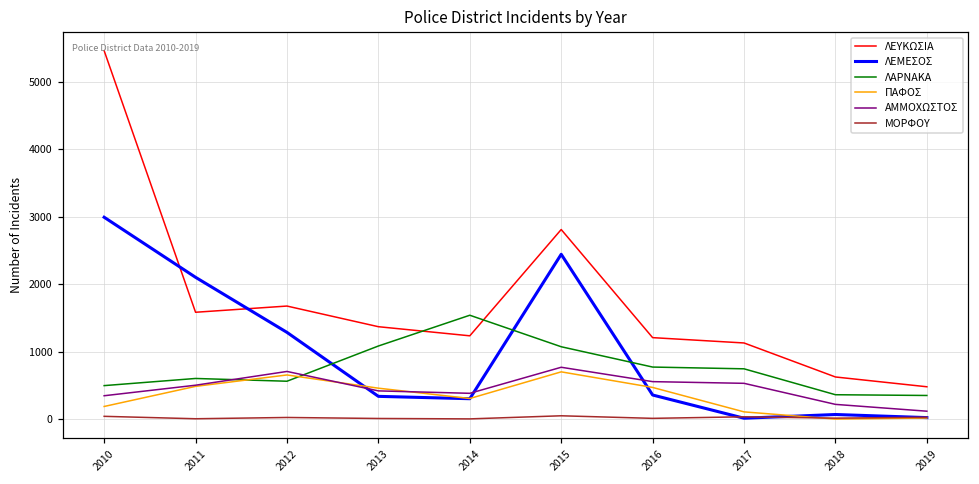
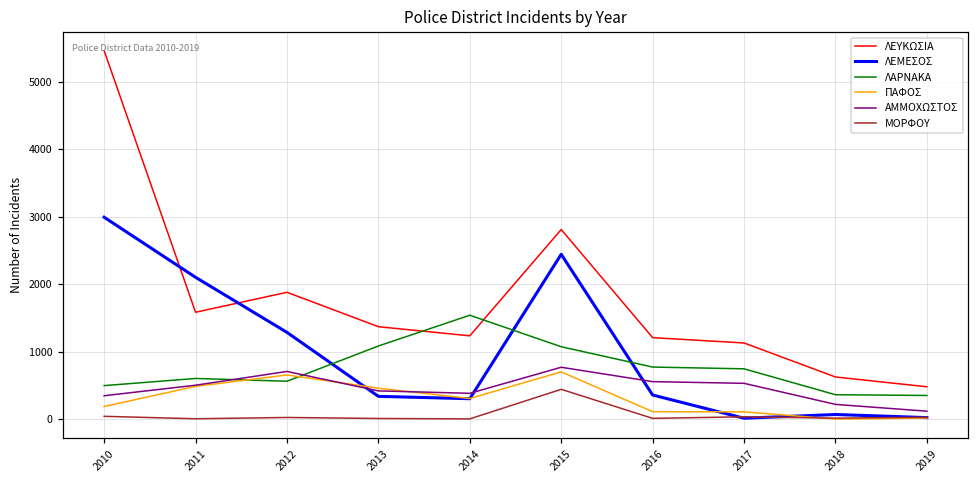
ΛΕΥΚΩΣΙΑ, 2012: 1700 -> 1900
ΜΟΡΦΟΥ, 2015: 100 -> 400
ΠΑΦΟΣ, 2016: 500 -> 100
